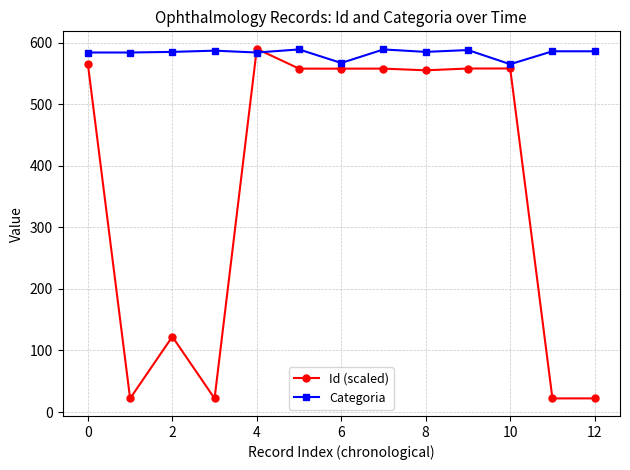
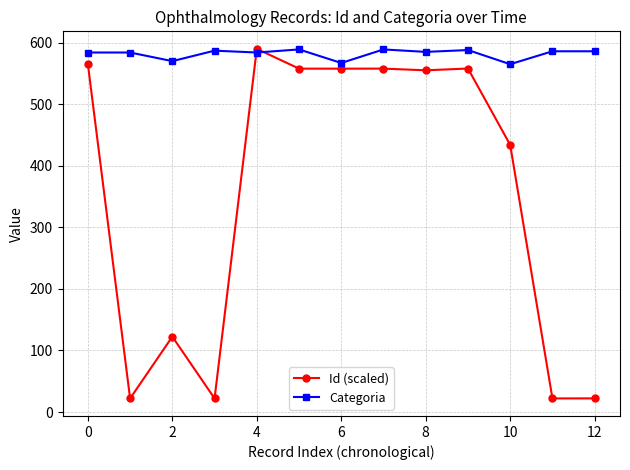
Categoria, 2: 590 -> 570
Id (scaled), 10: 560 -> 430
